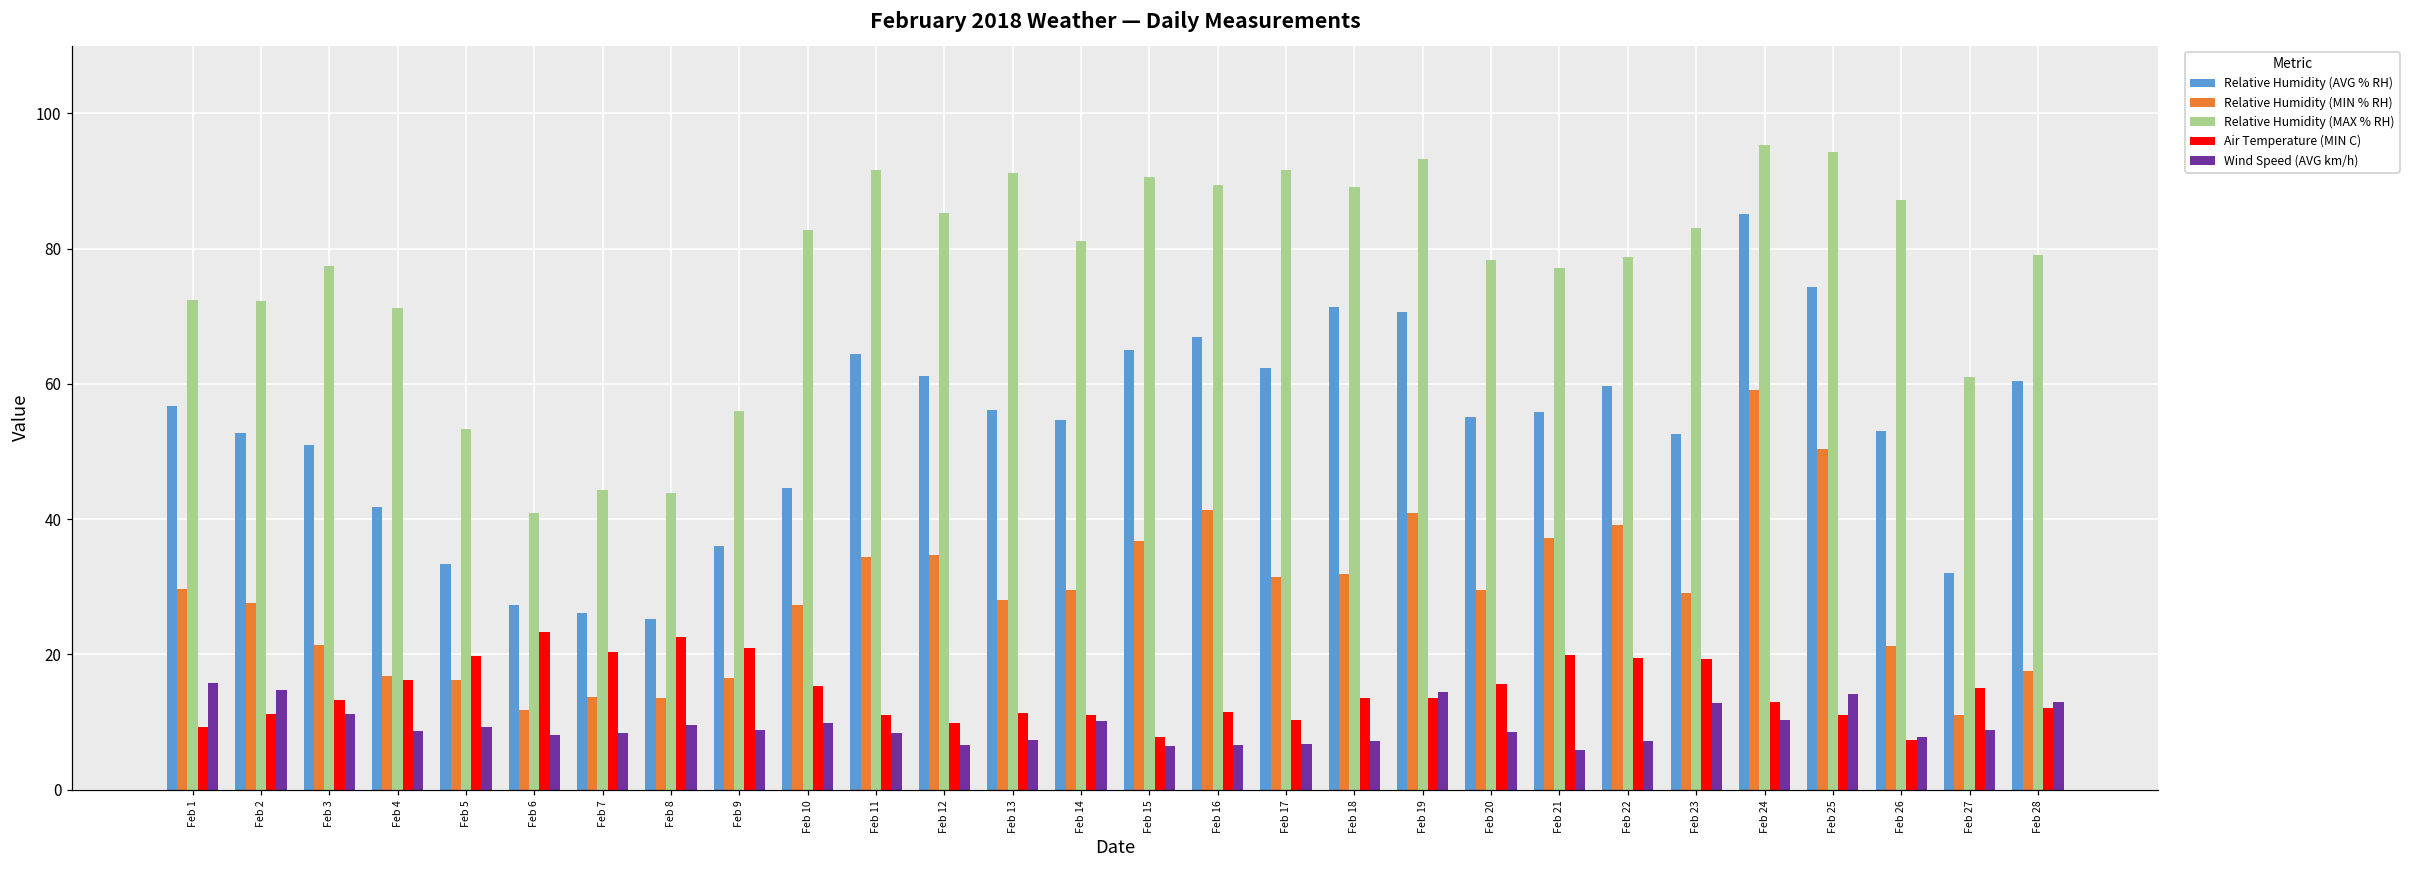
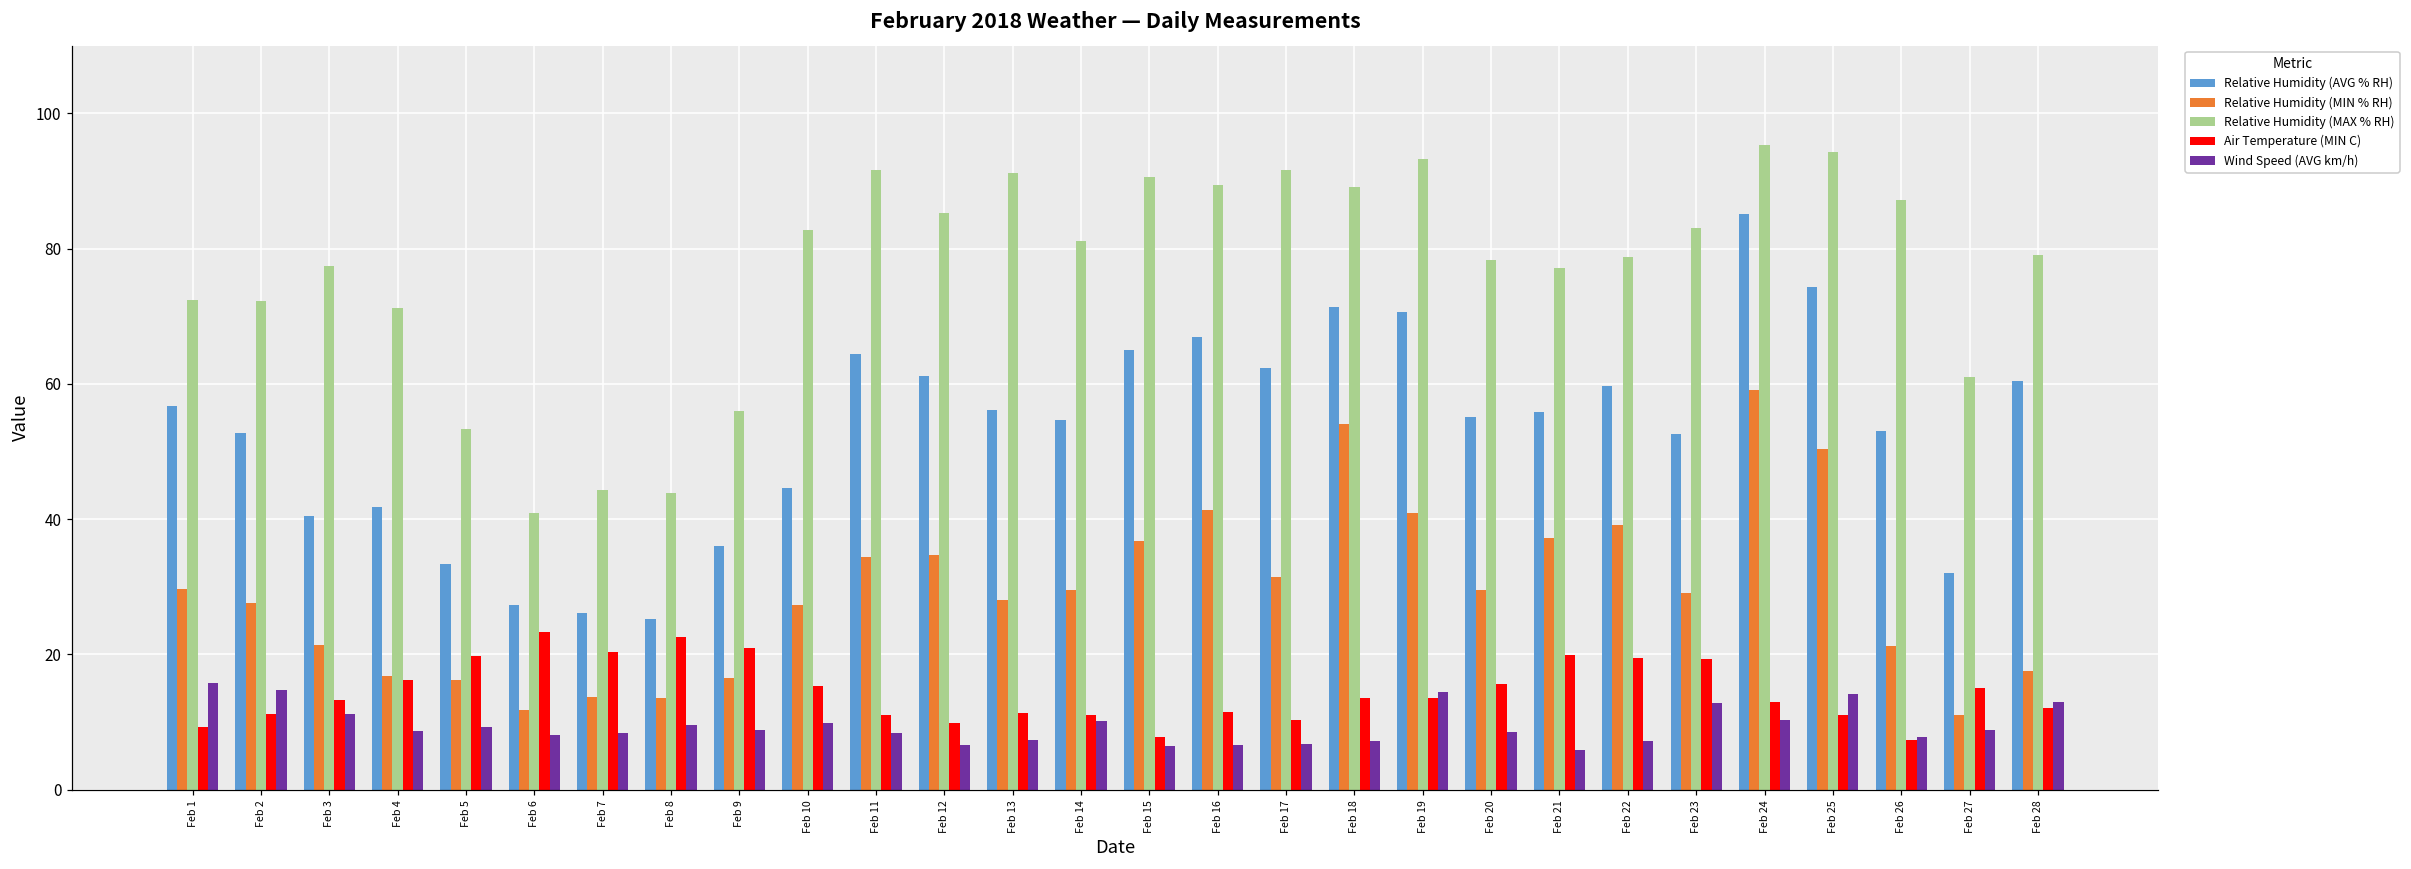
Relative Humidity (AVG % RH), Feb 3: 51 -> 40
Relative Humidity (MIN % RH), Feb 18: 32 -> 54
